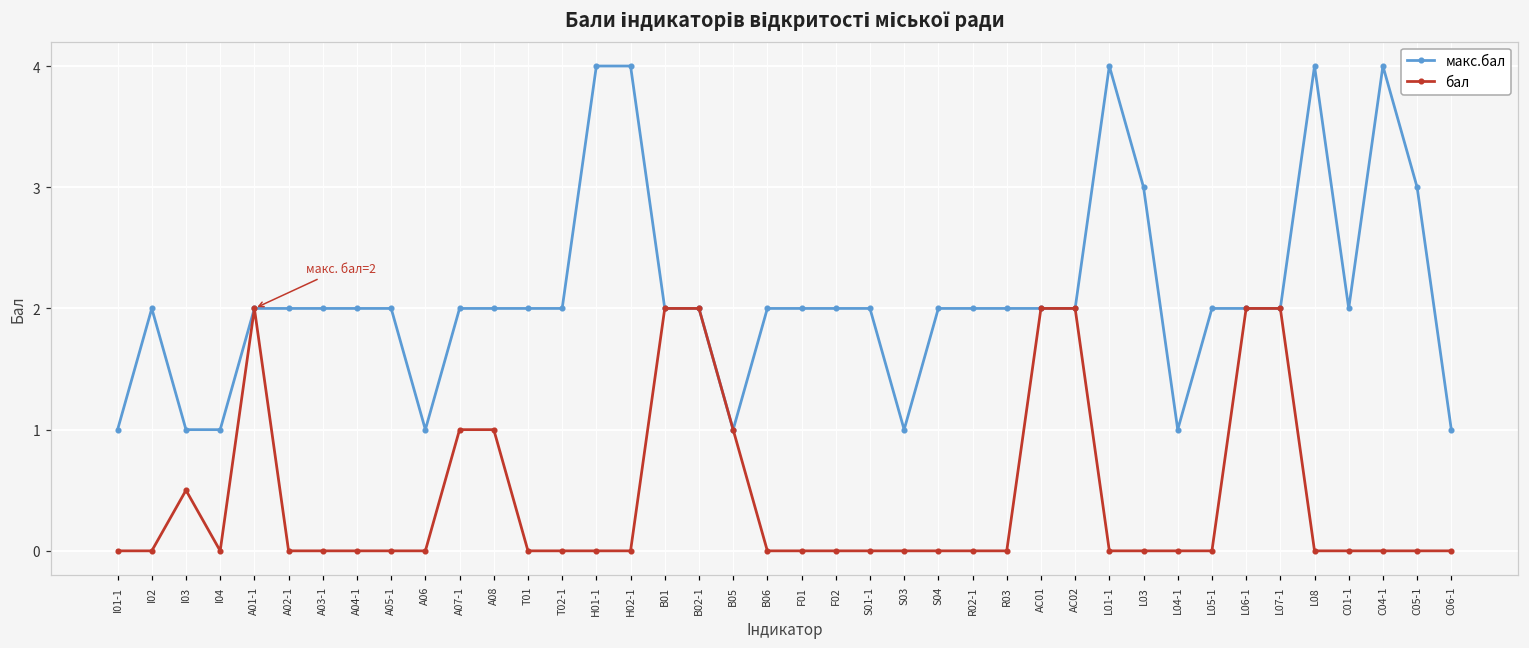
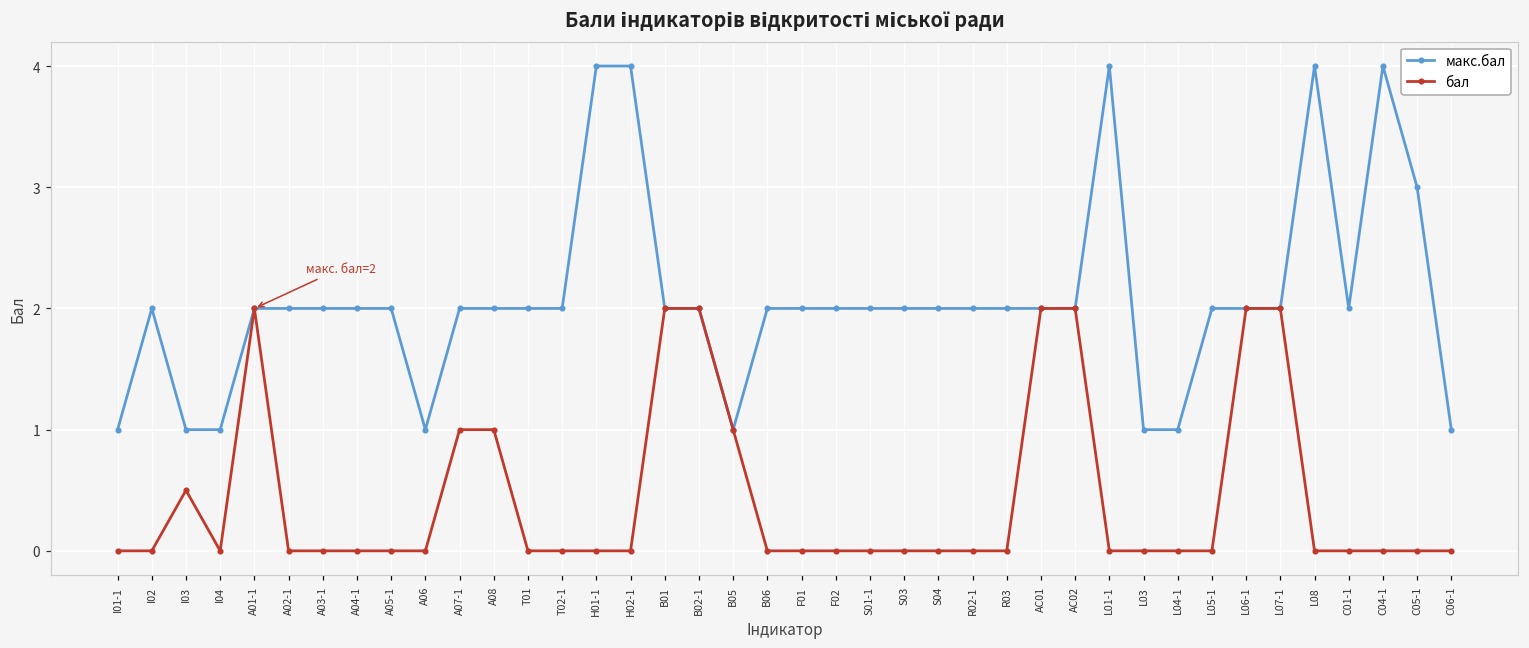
макс.бал, S03: 1 -> 2
макс.бал, L03: 3 -> 1
